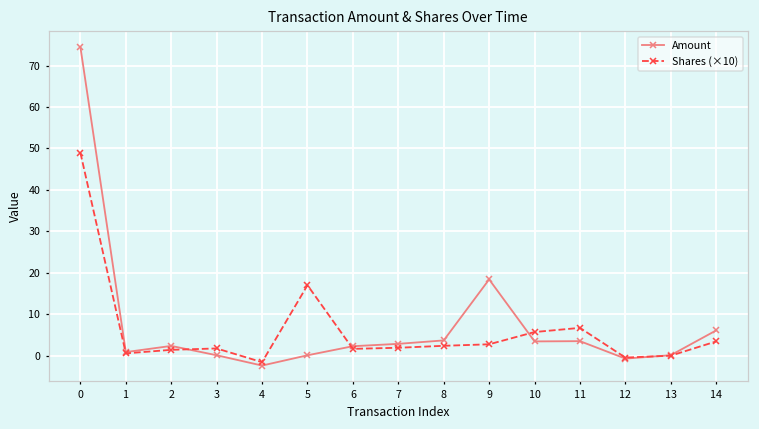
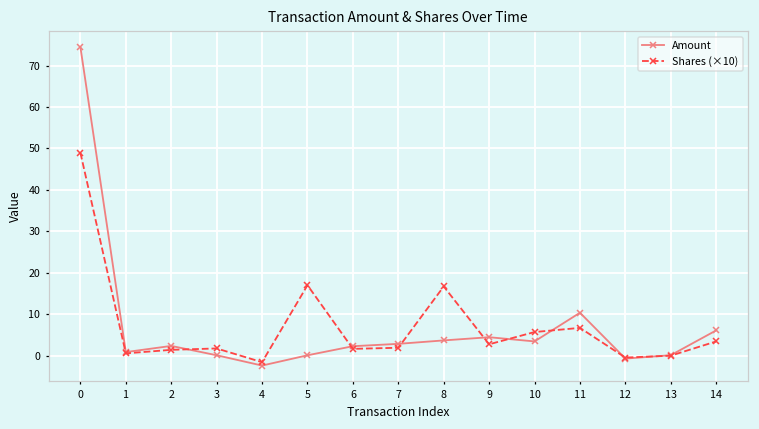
Shares (×10), 8: 2 -> 17
Amount, 9: 18 -> 4
Amount, 11: 4 -> 10
